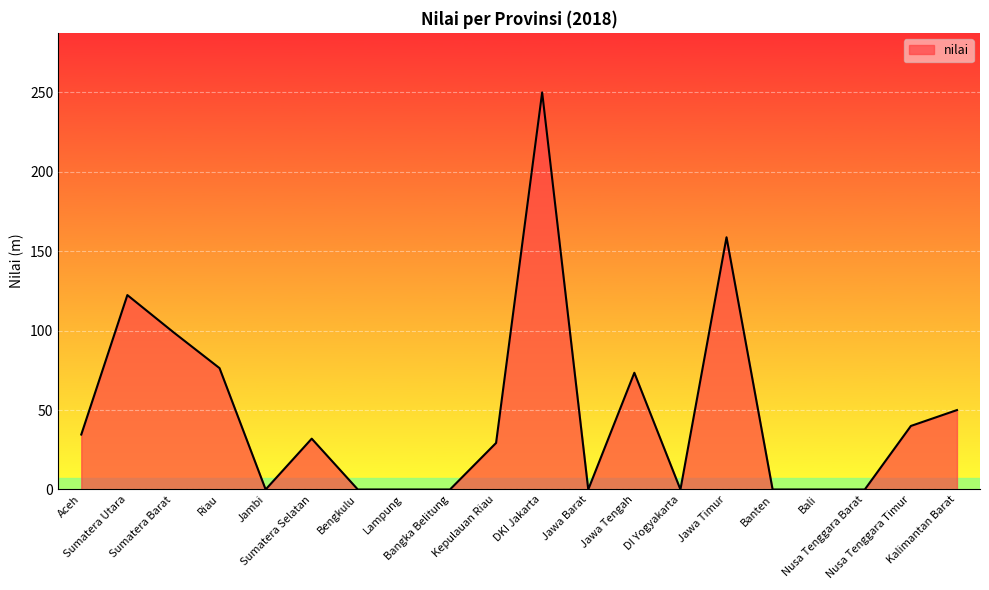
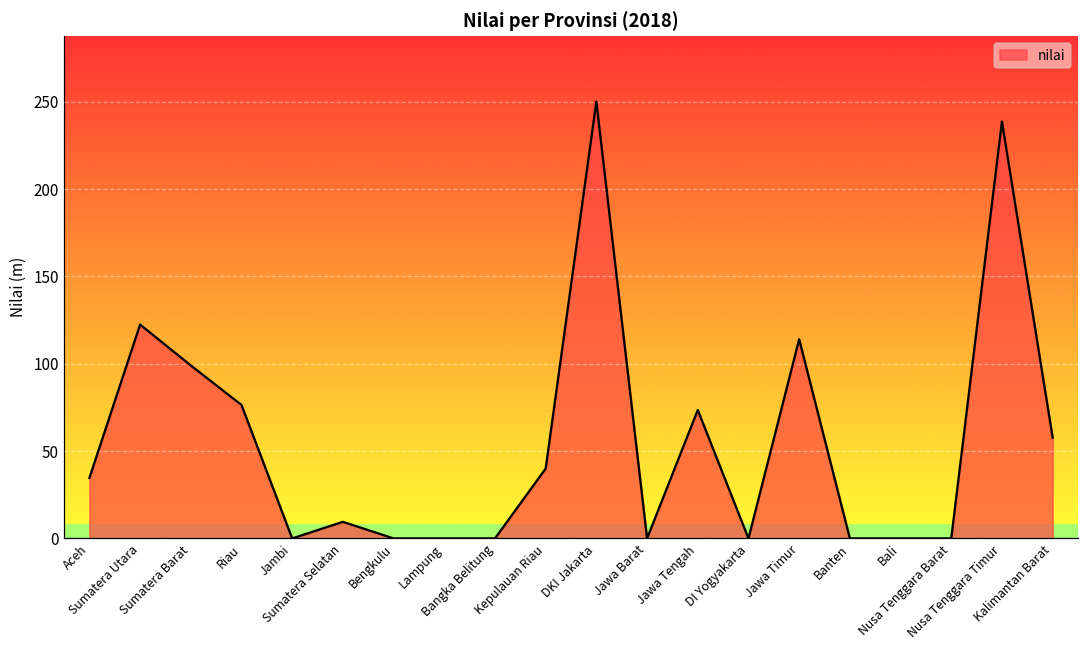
Sumatera Selatan: 32 -> 10
Kepulauan Riau: 29 -> 40
Jawa Timur: 159 -> 114
Nusa Tenggara Timur: 40 -> 239
Kalimantan Barat: 50 -> 58
